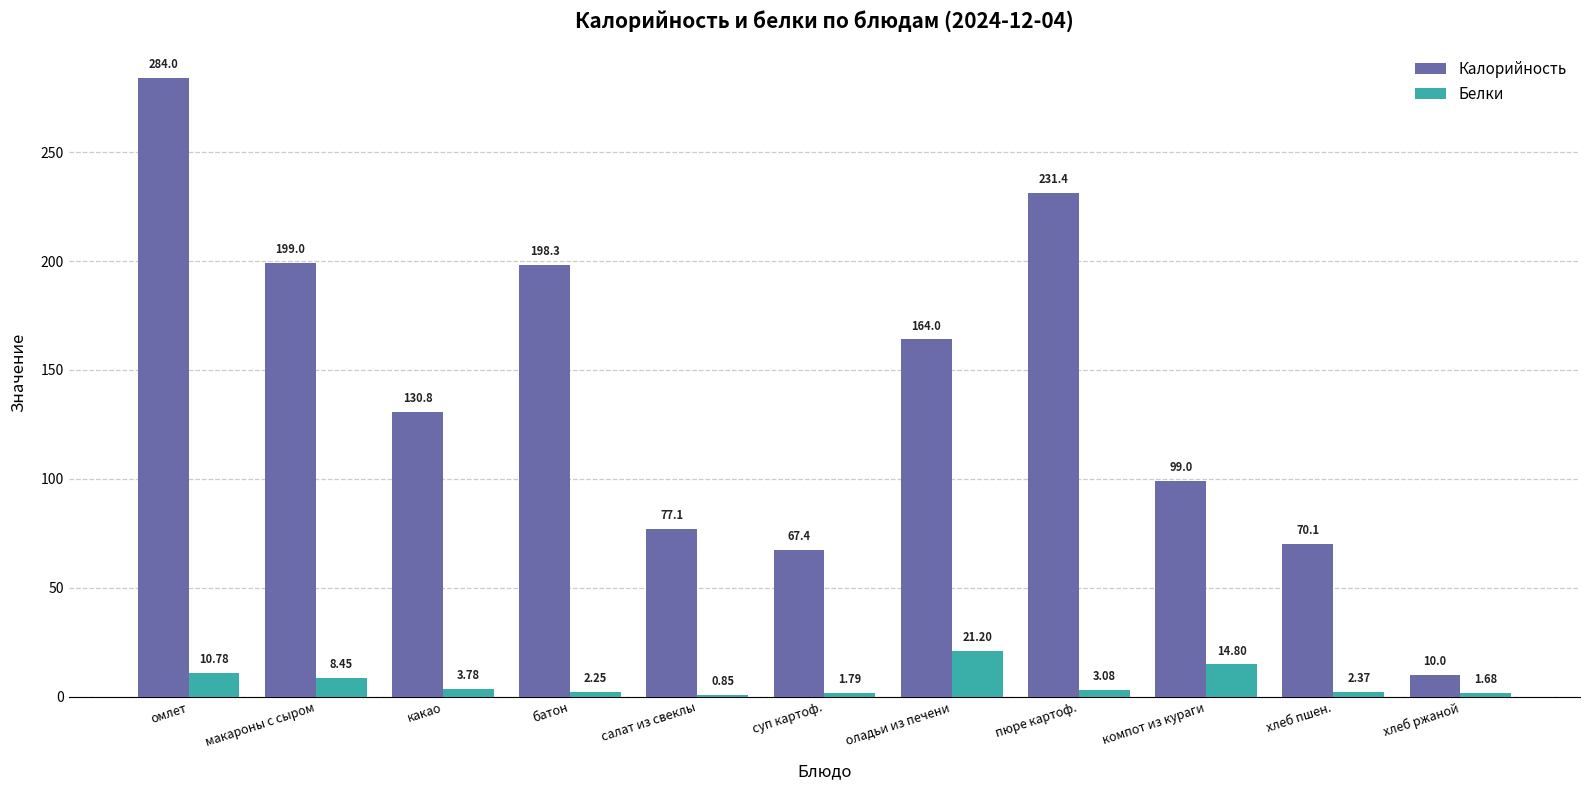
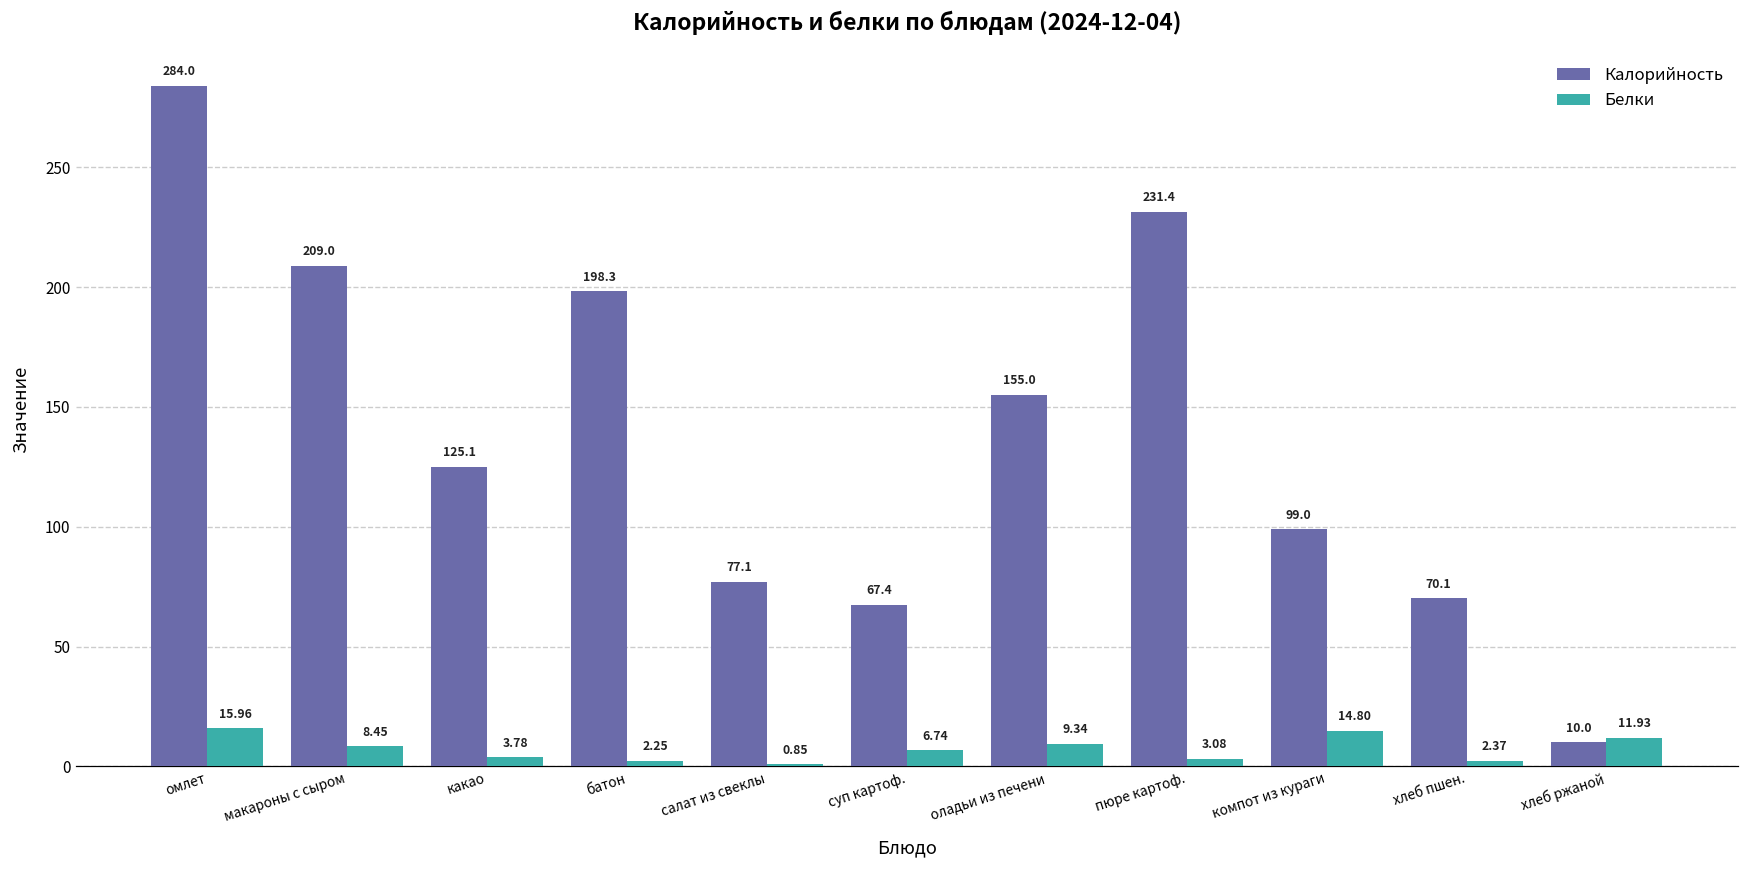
Белки, омлет: 10.78 -> 15.96
Калорийность, макароны с сыром: 199.0 -> 209.0
Калорийность, какао: 130.8 -> 125.1
Белки, суп картоф.: 1.79 -> 6.74
Калорийность, оладьи из печени: 164.0 -> 155.0
Белки, оладьи из печени: 21.20 -> 9.34
Белки, хлеб ржаной: 1.68 -> 11.93
